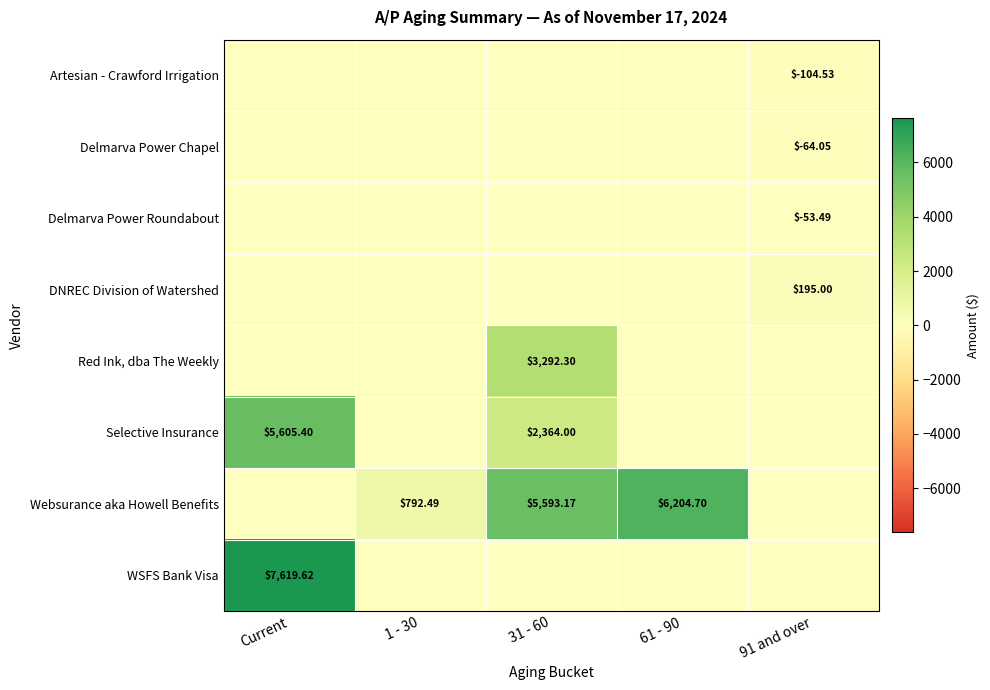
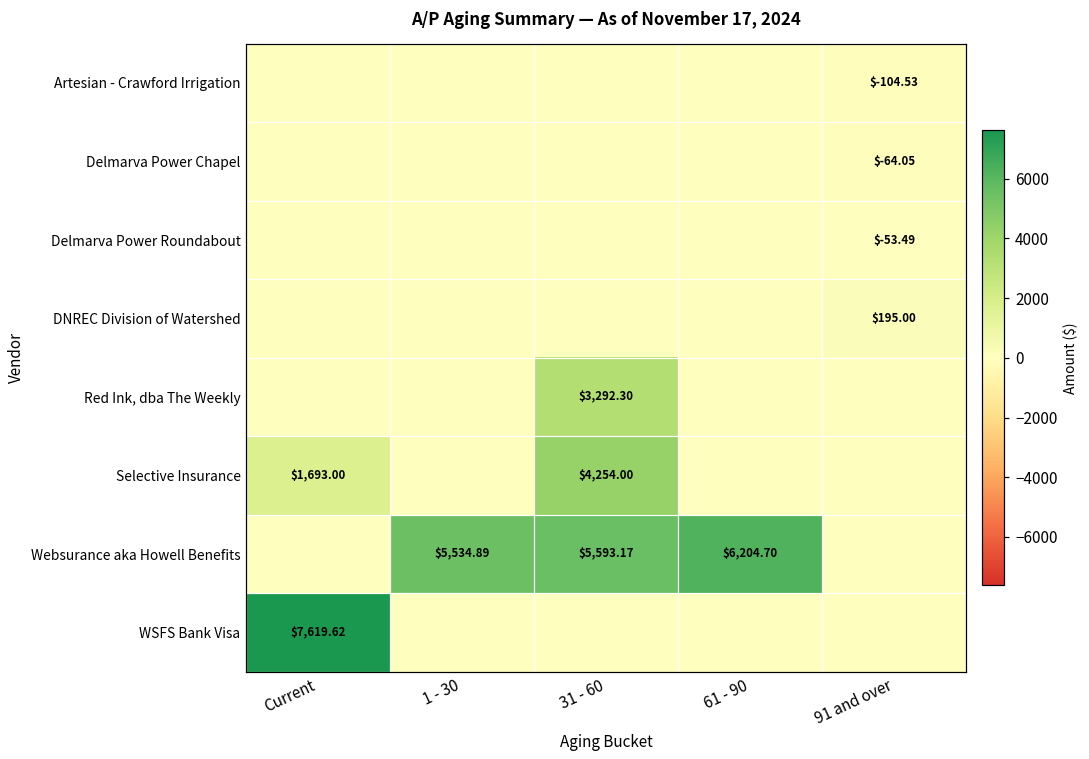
Selective Insurance, Current: $5,605.40 -> $1,693.00
Selective Insurance, 31 - 60: $2,364.00 -> $4,254.00
Websurance aka Howell Benefits, 1 - 30: $792.49 -> $5,534.89
